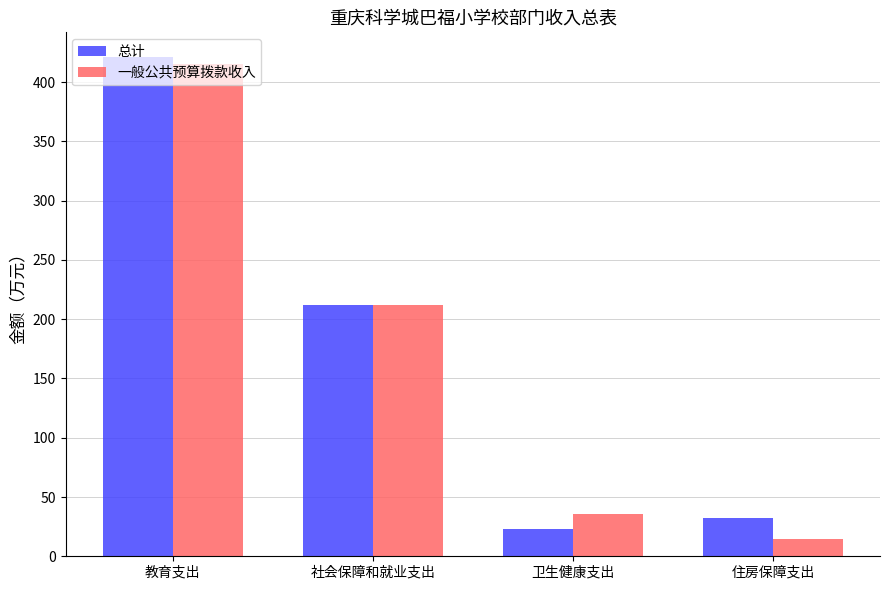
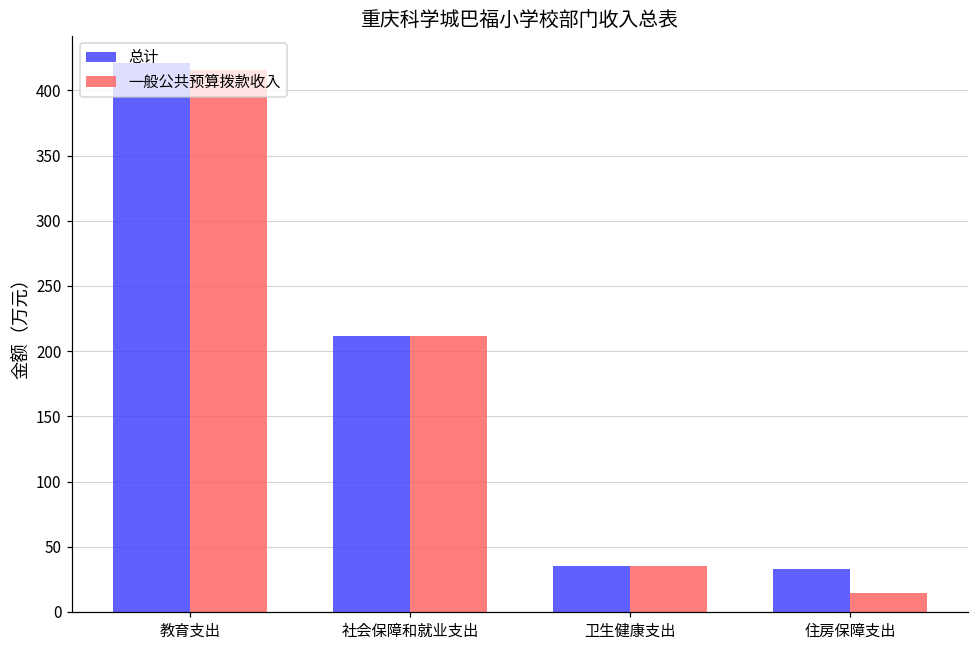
总计, 卫生健康支出: 23 -> 36
